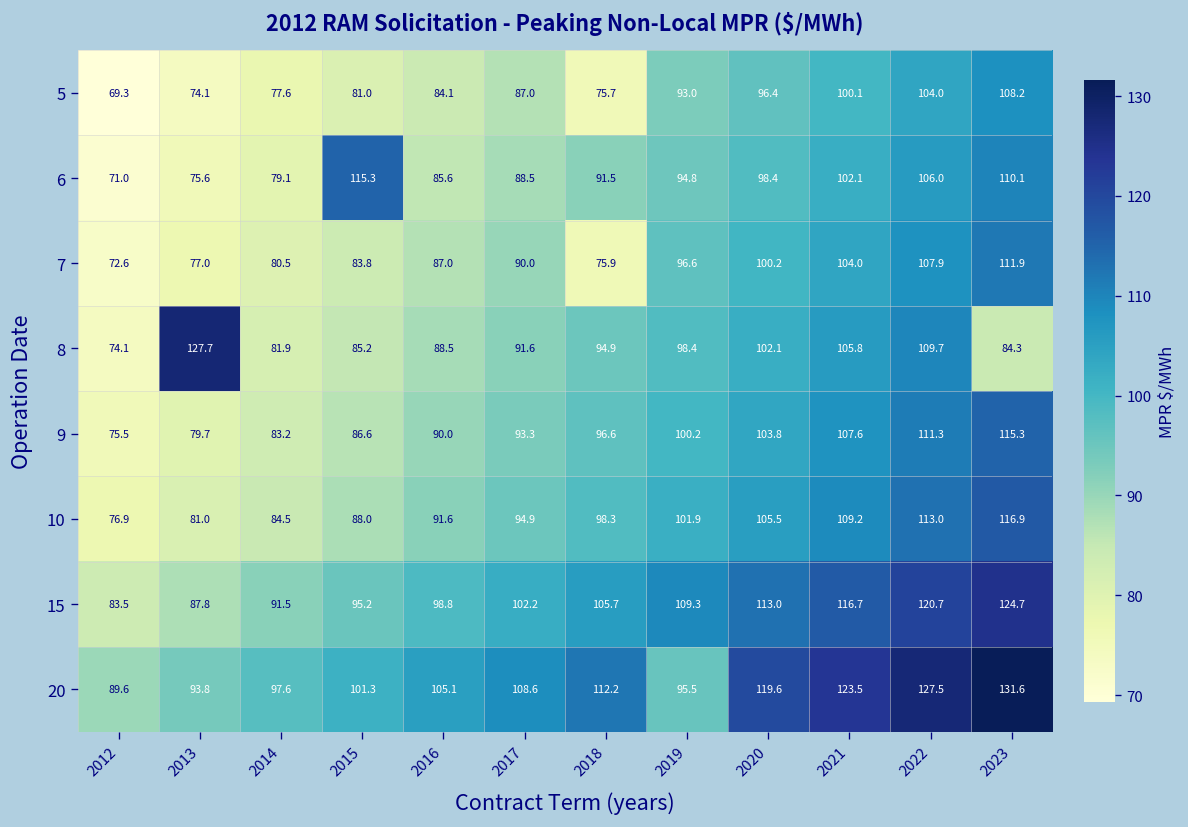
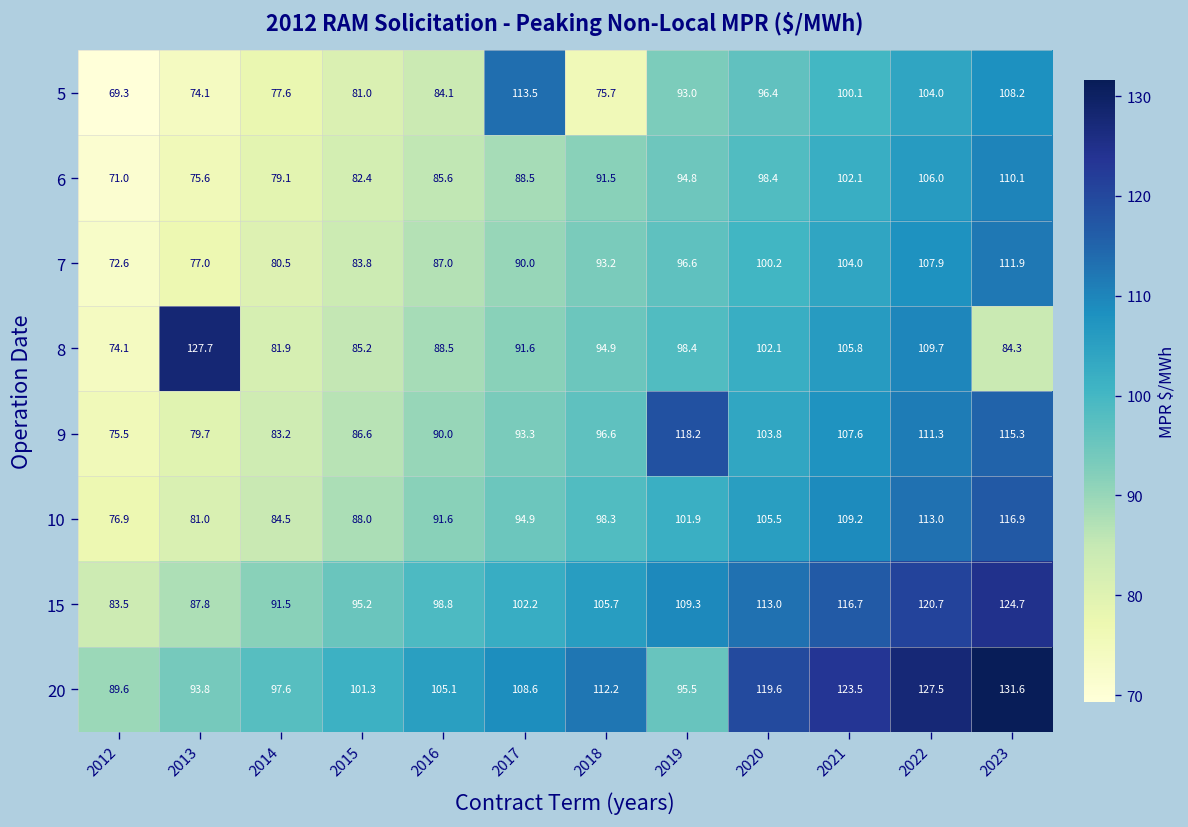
5, 2017: 87.0 -> 113.5
6, 2015: 115.3 -> 82.4
7, 2018: 75.9 -> 93.2
9, 2019: 100.2 -> 118.2
